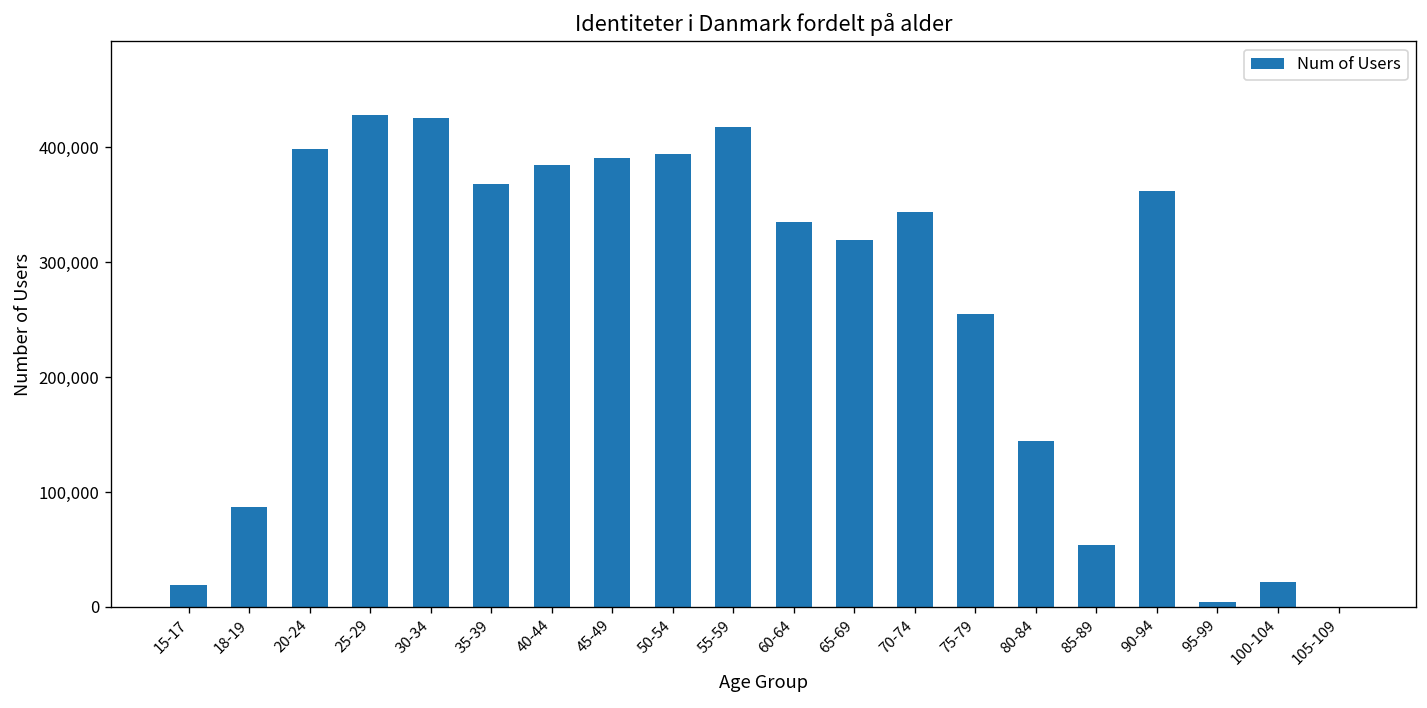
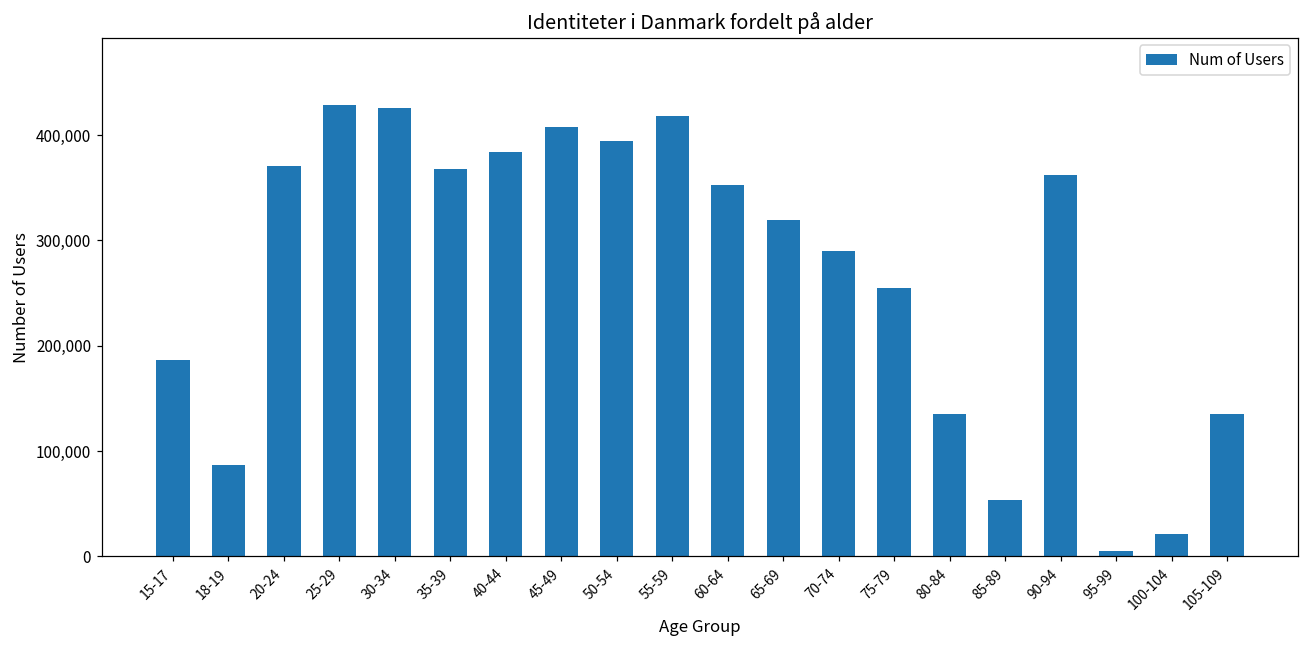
15-17: 20,000 -> 190,000
20-24: 400,000 -> 370,000
45-49: 390,000 -> 410,000
60-64: 340,000 -> 350,000
70-74: 340,000 -> 290,000
80-84: 144,000 -> 135,000
105-109: 0 -> 140,000
